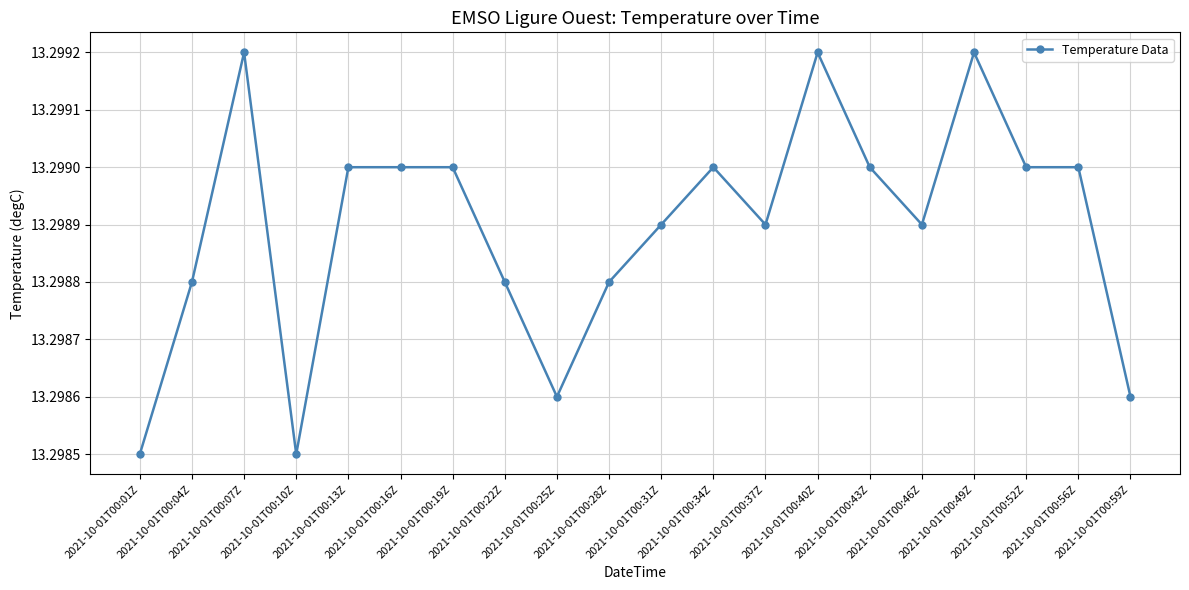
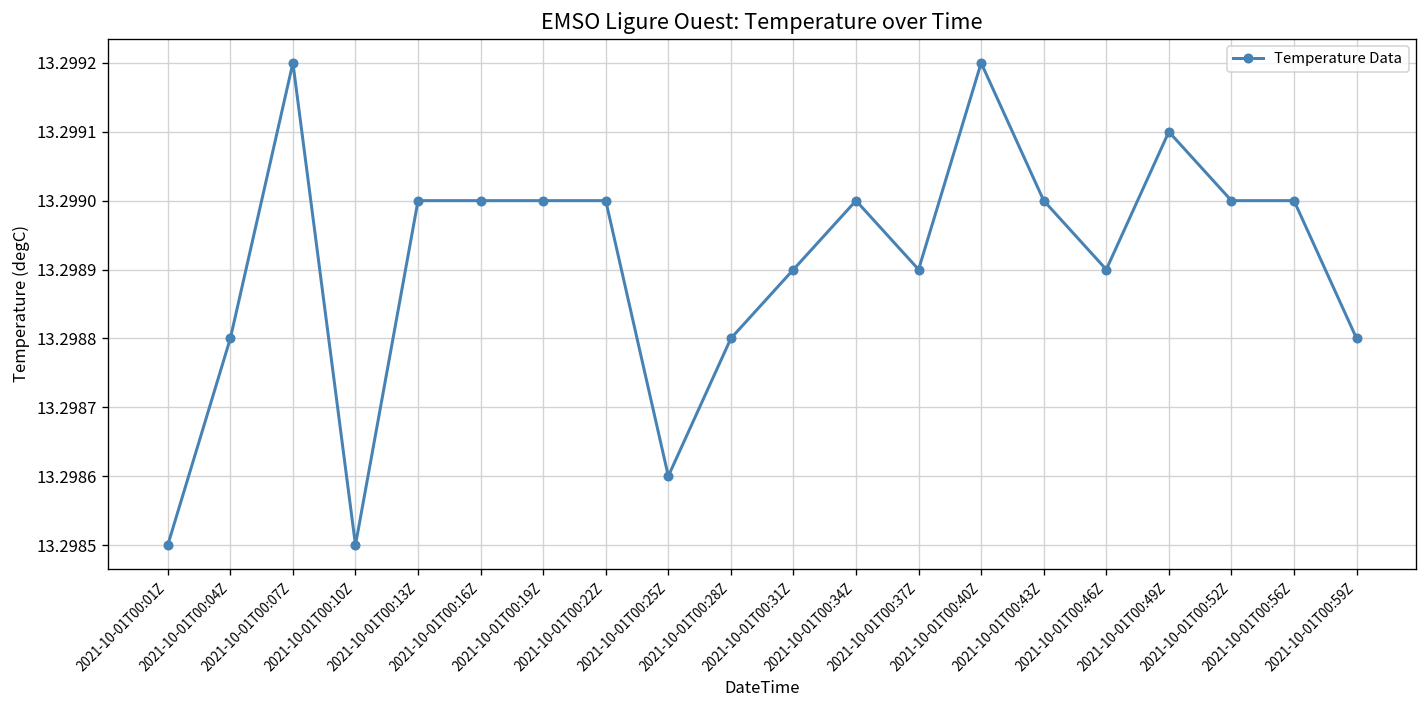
2021-10-01T00:22Z: 13.2988 -> 13.2990
2021-10-01T00:49Z: 13.2992 -> 13.2991
2021-10-01T00:59Z: 13.2986 -> 13.2988
